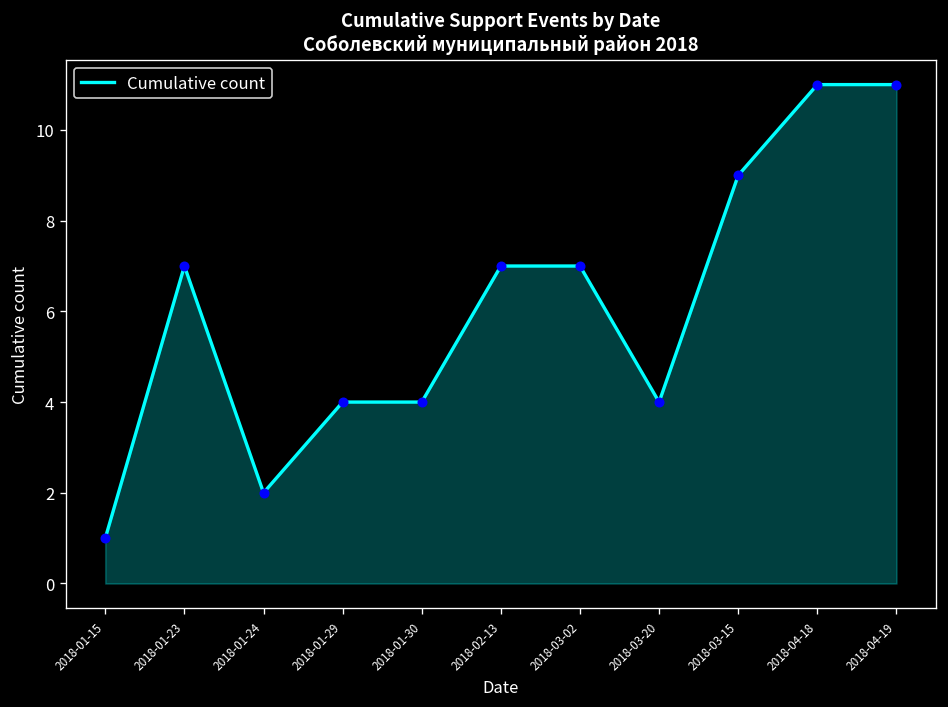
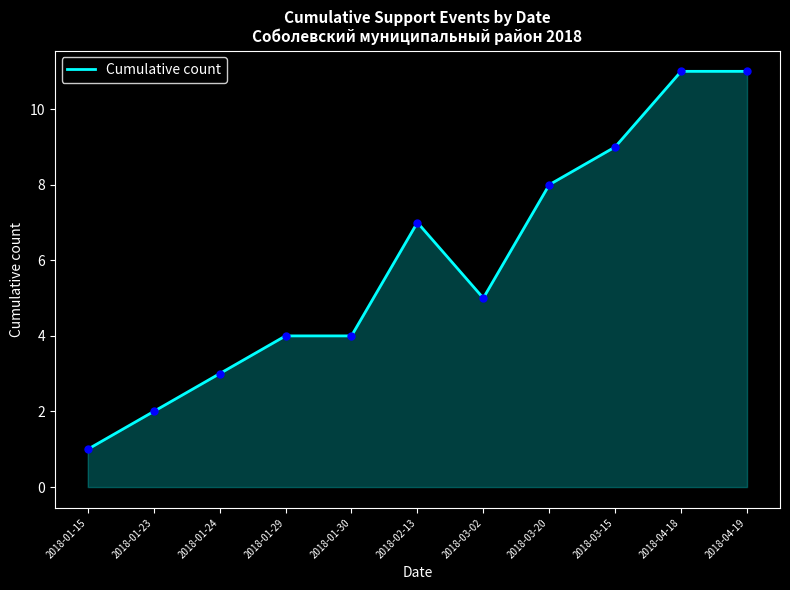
2018-01-23: 7 -> 2
2018-01-24: 2 -> 3
2018-03-02: 7 -> 5
2018-03-20: 4 -> 8
